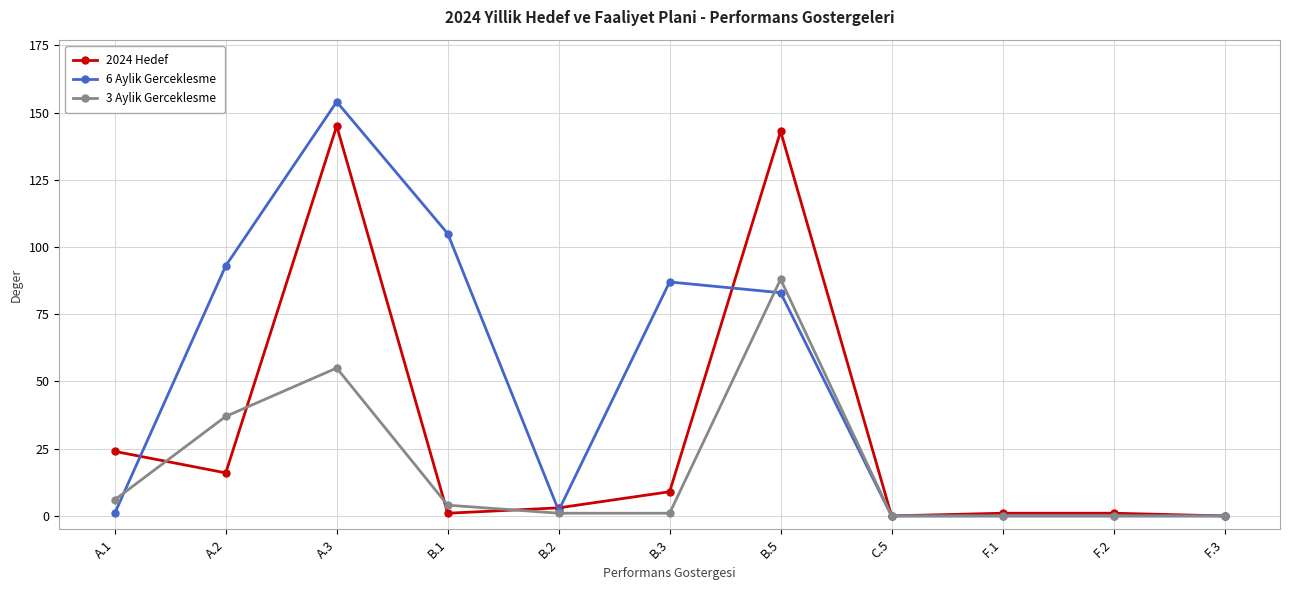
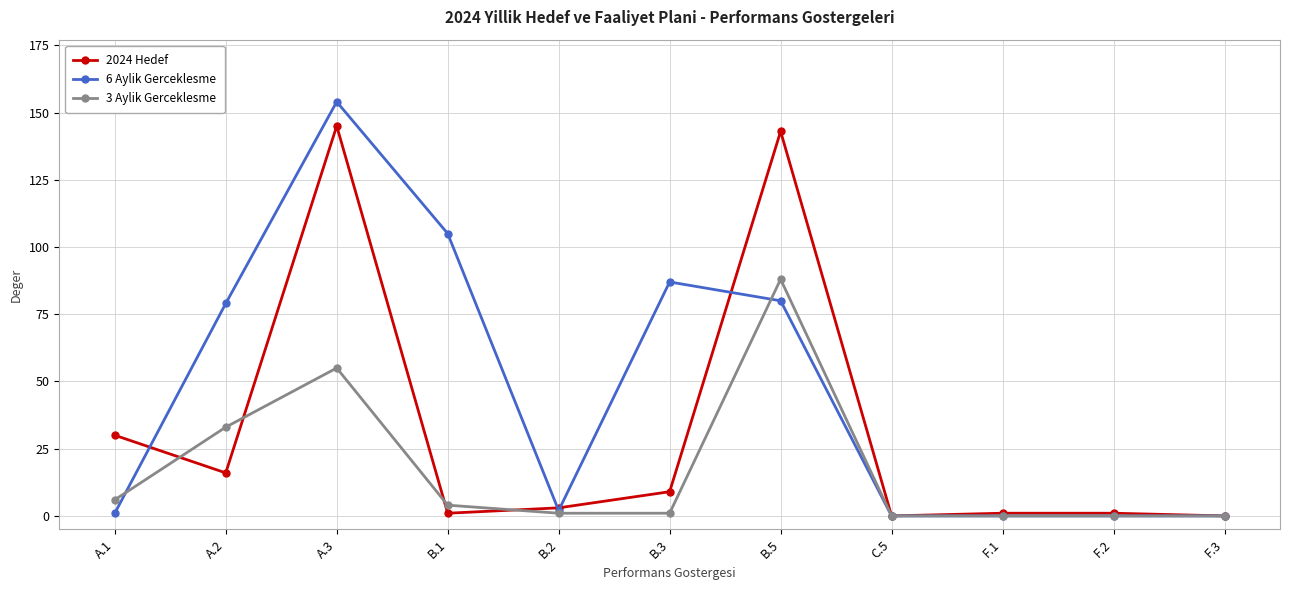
2024 Hedef, A.1: 24 -> 30
6 Aylik Gerceklesme, A.2: 93 -> 79
3 Aylik Gerceklesme, A.2: 37 -> 33
6 Aylik Gerceklesme, B.5: 83 -> 80
